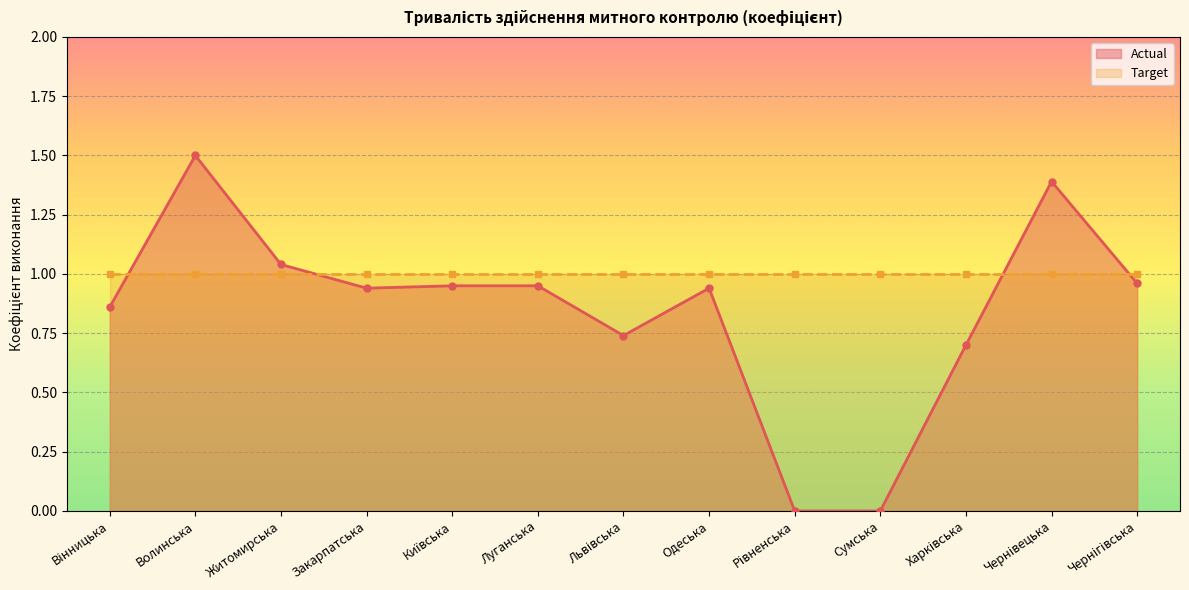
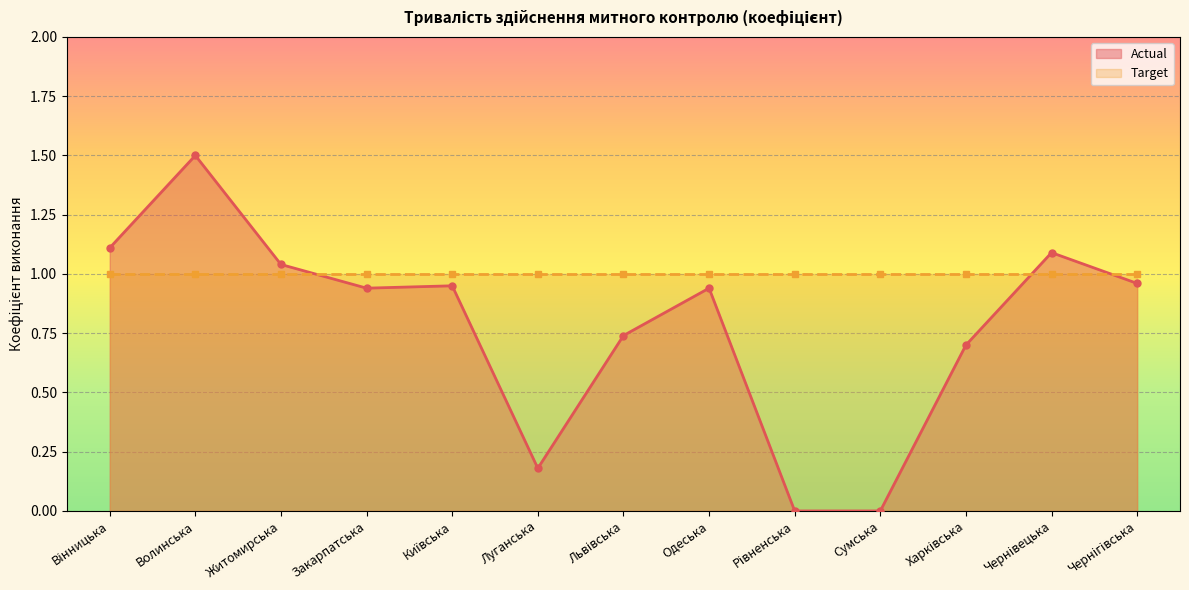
Actual, Вінницька: 0.86 -> 1.11
Actual, Луганська: 0.95 -> 0.18
Actual, Чернівецька: 1.39 -> 1.09
